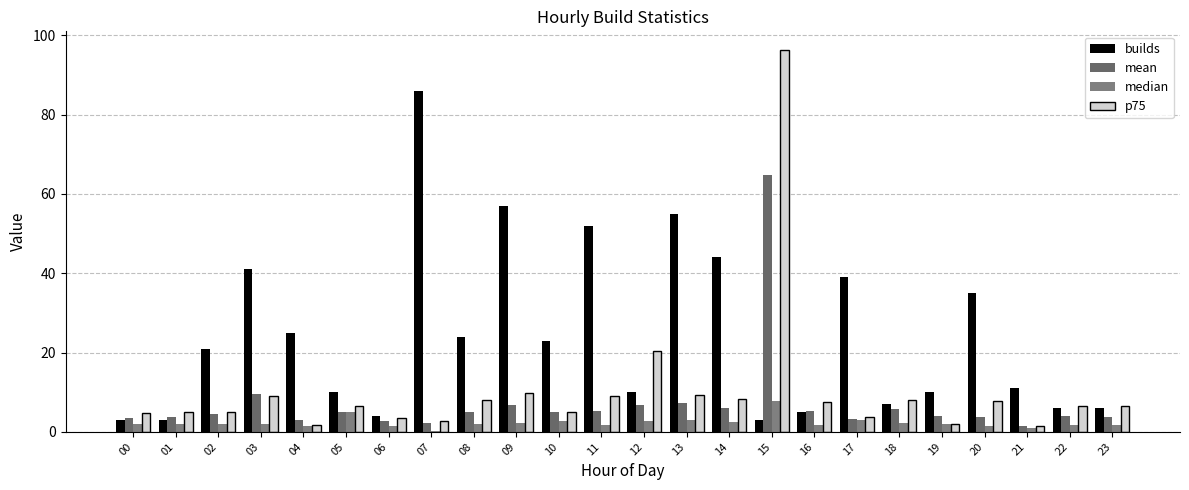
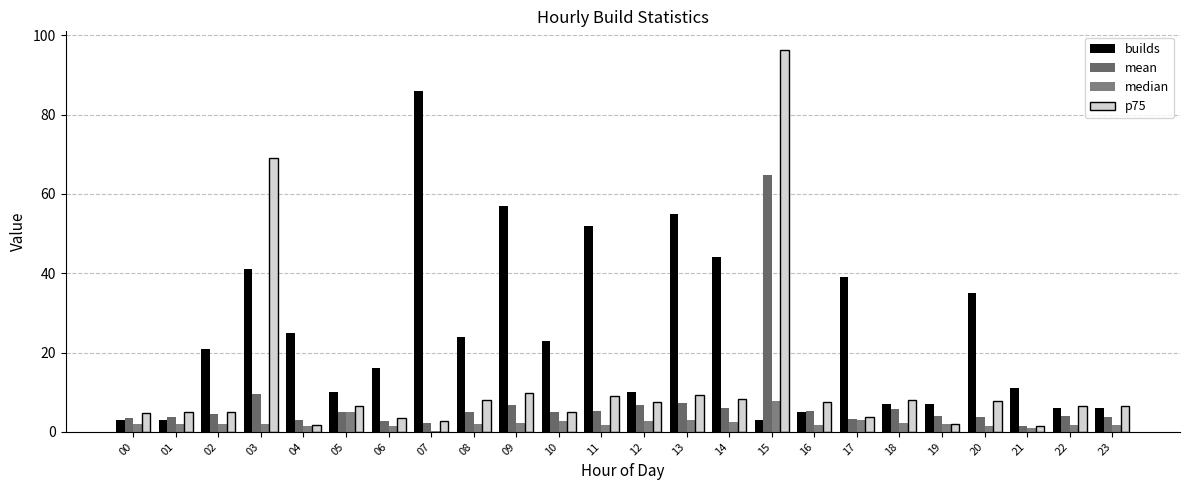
p75, 03: 9 -> 69
builds, 06: 4 -> 16
p75, 12: 20 -> 7
builds, 19: 10 -> 7
